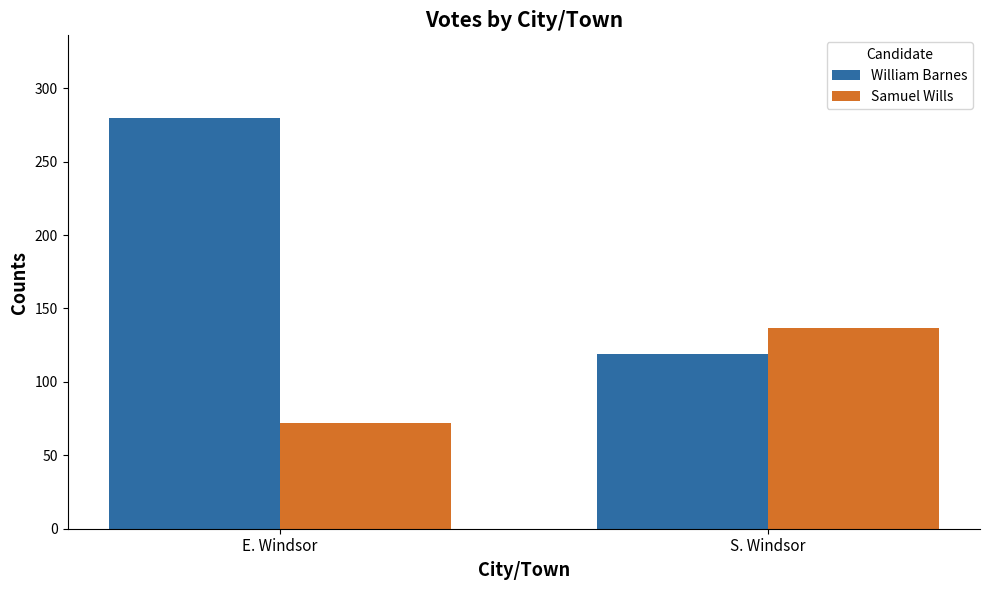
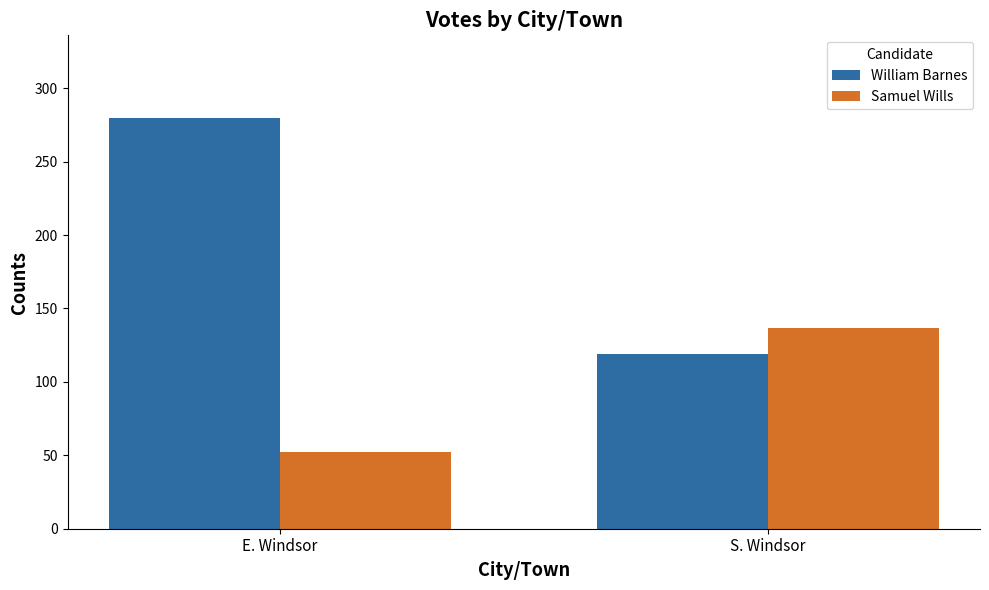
Samuel Wills, E. Windsor: 72 -> 52
